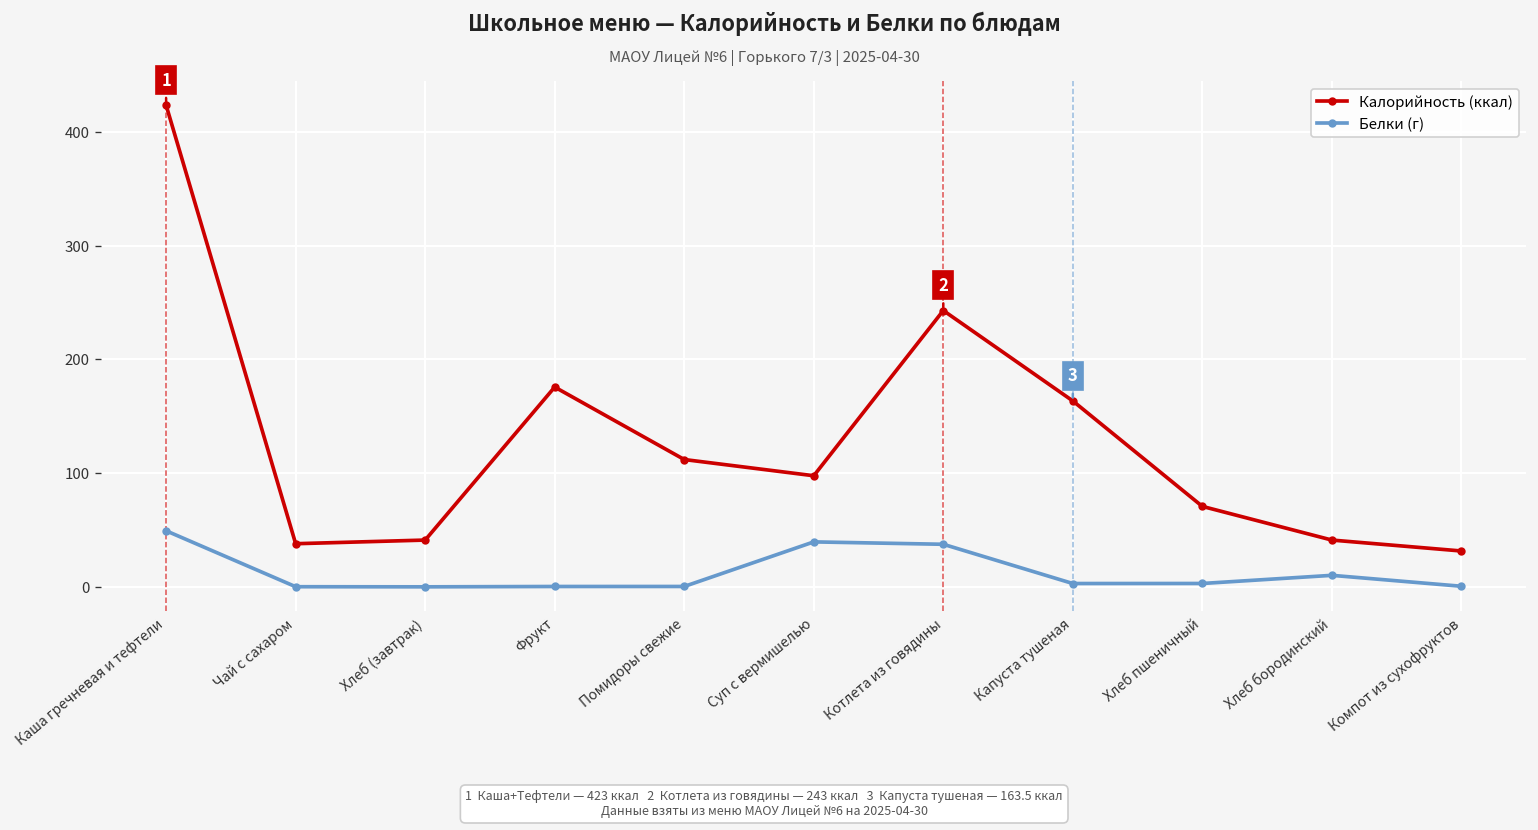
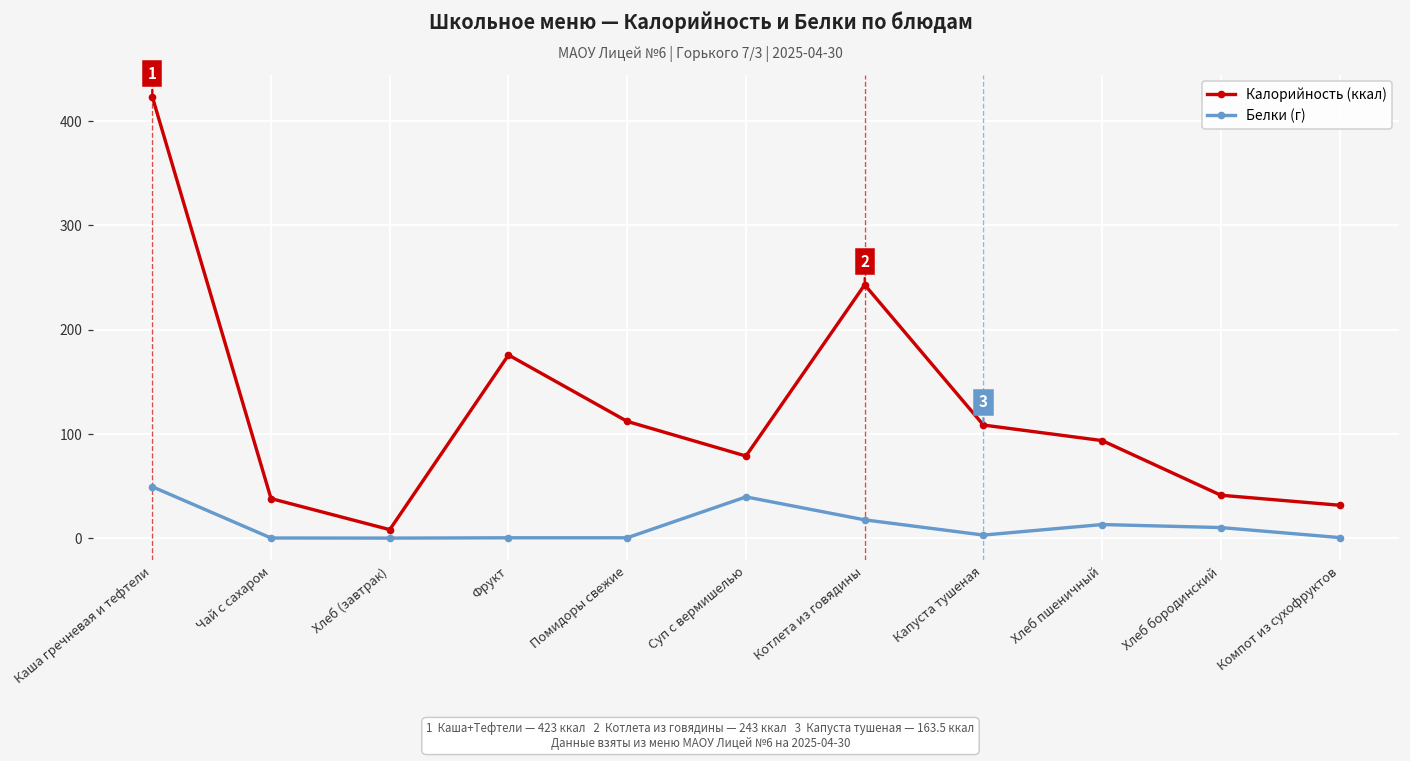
Калорийность (ккал), Хлеб (завтрак): 40 -> 10
Калорийность (ккал), Суп с вермишелью: 100 -> 80
Белки (г), Котлета из говядины: 40 -> 20
Калорийность (ккал), Капуста тушеная: 160 -> 110
Калорийность (ккал), Хлеб пшеничный: 70 -> 90
Белки (г), Хлеб пшеничный: 0 -> 10
